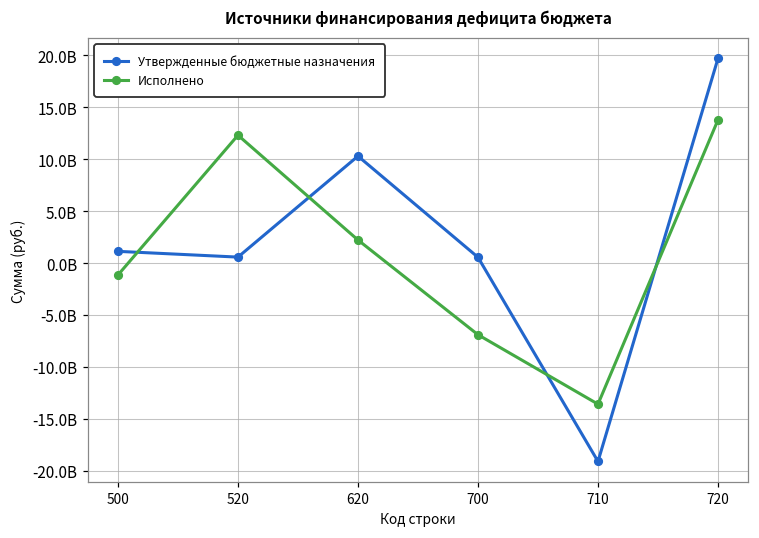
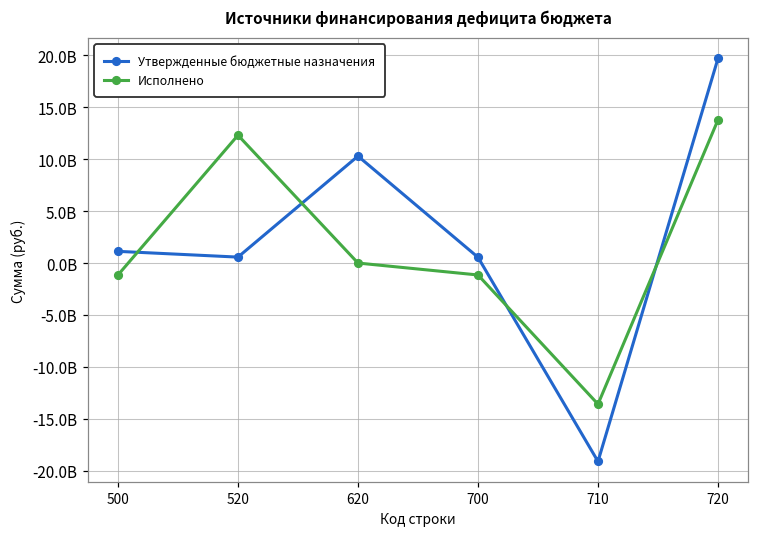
Исполнено, 620: 2000000000 -> 0
Исполнено, 700: -7000000000 -> -1000000000
